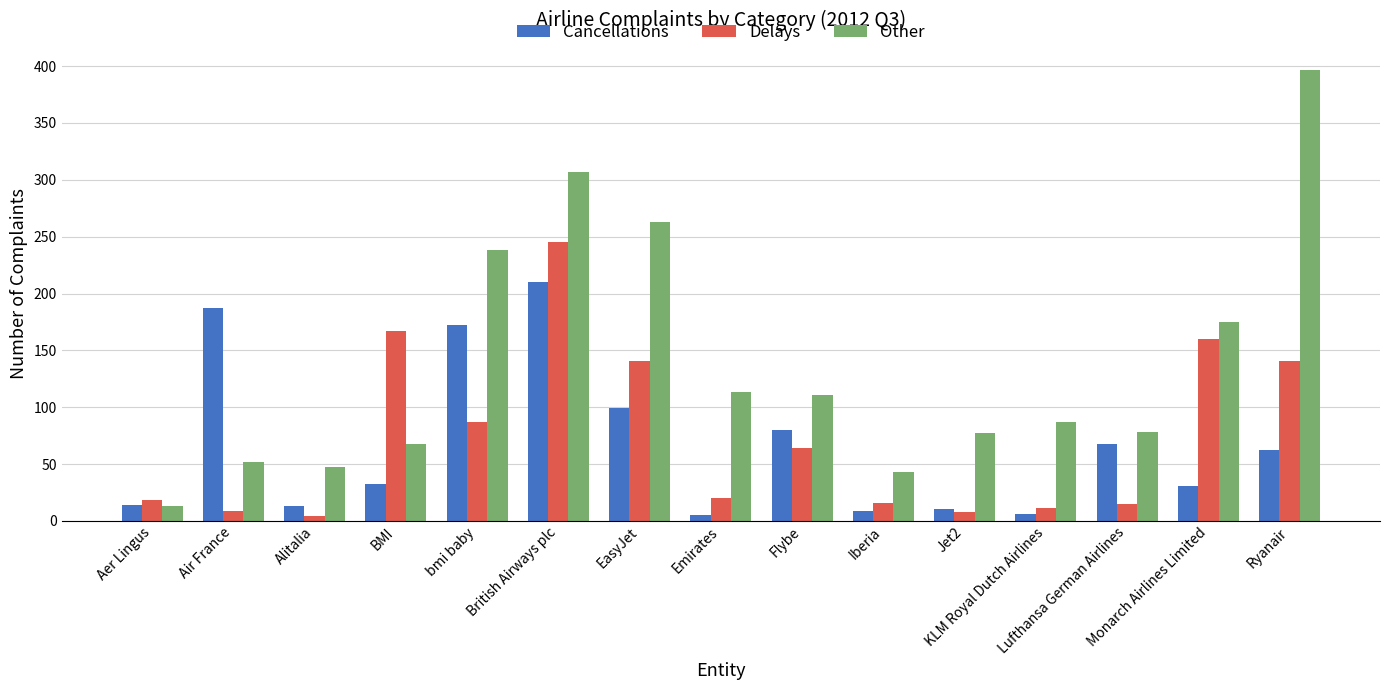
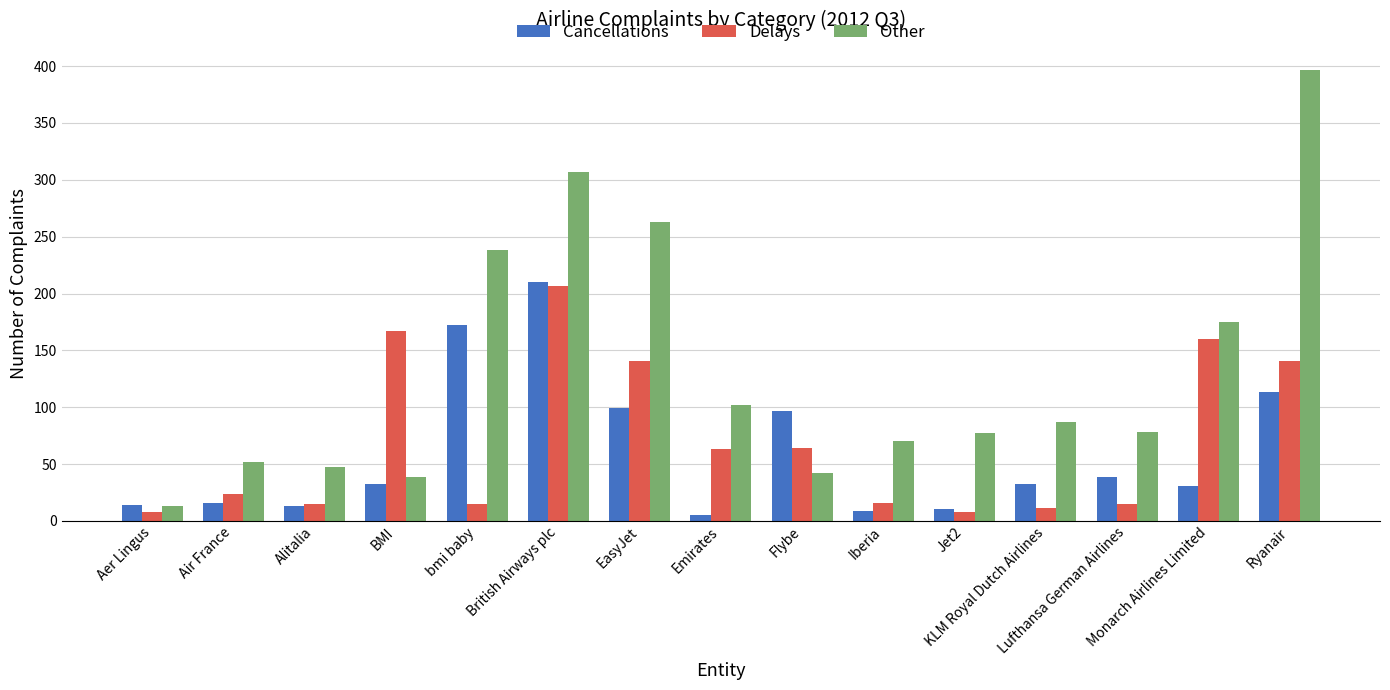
Delays, Aer Lingus: 18 -> 8
Cancellations, Air France: 187 -> 16
Delays, Air France: 9 -> 24
Delays, Alitalia: 4 -> 15
Other, BMI: 68 -> 39
Delays, bmi baby: 87 -> 15
Delays, British Airways plc: 245 -> 207
Delays, Emirates: 20 -> 63
Other, Emirates: 113 -> 102
Cancellations, Flybe: 80 -> 97
Other, Flybe: 111 -> 42
Other, Iberia: 43 -> 70
Cancellations, KLM Royal Dutch Airlines: 6 -> 32
Cancellations, Lufthansa German Airlines: 68 -> 39
Cancellations, Ryanair: 62 -> 113
